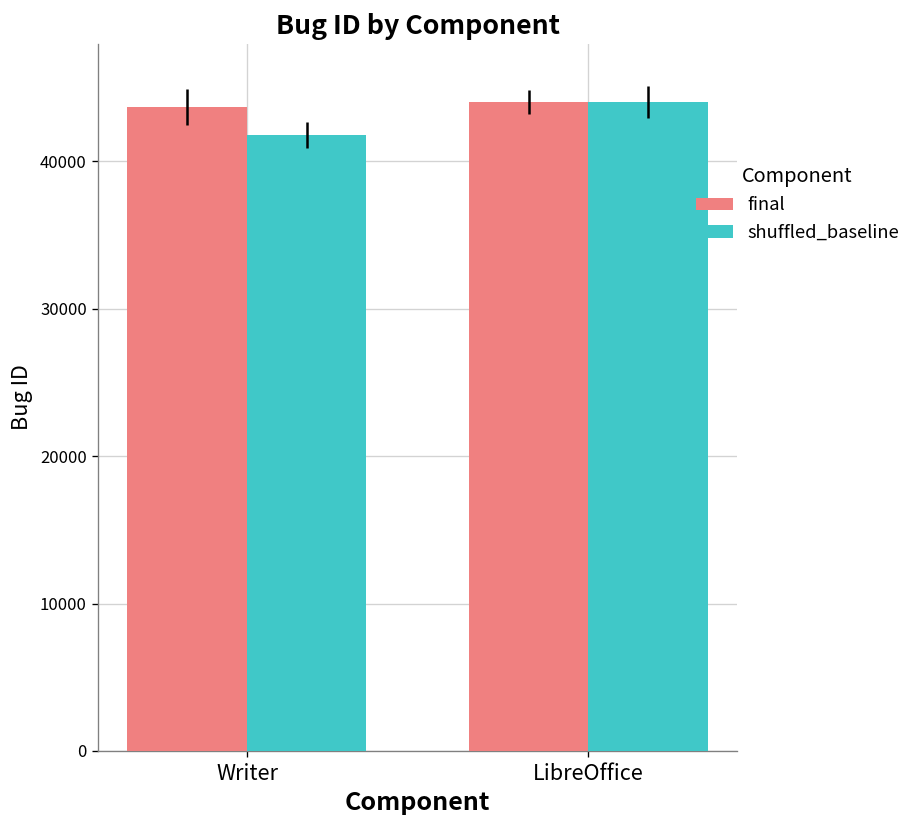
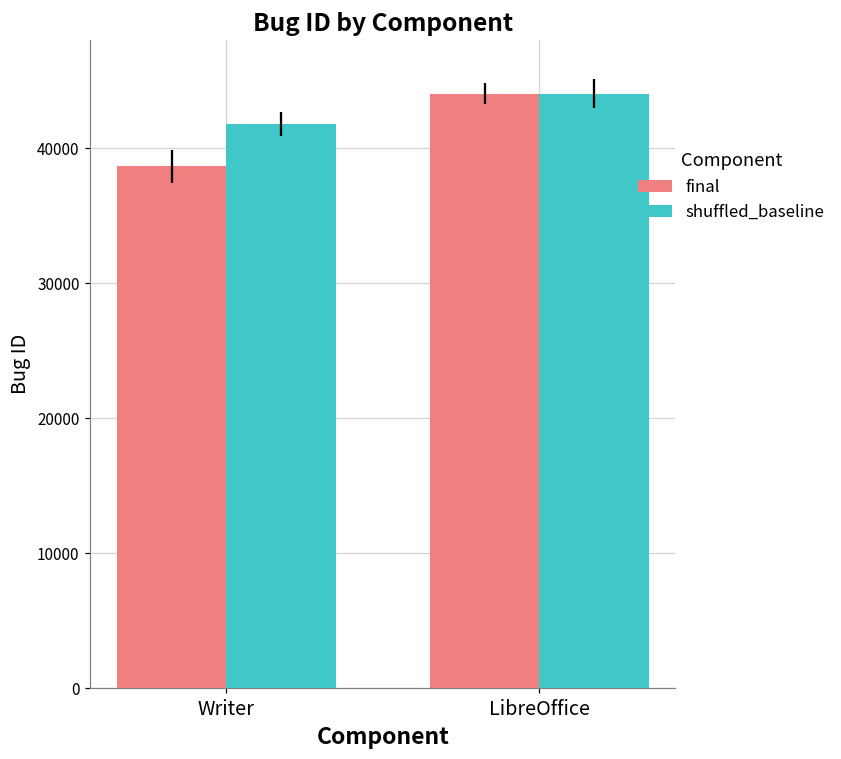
final, Writer: 43700 -> 38600
